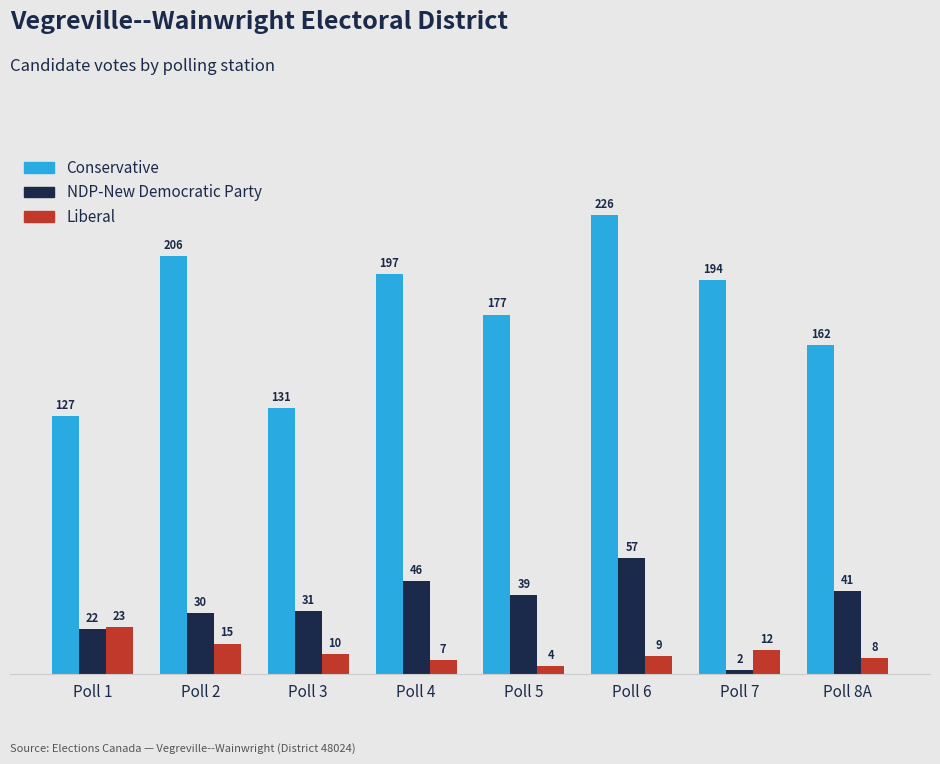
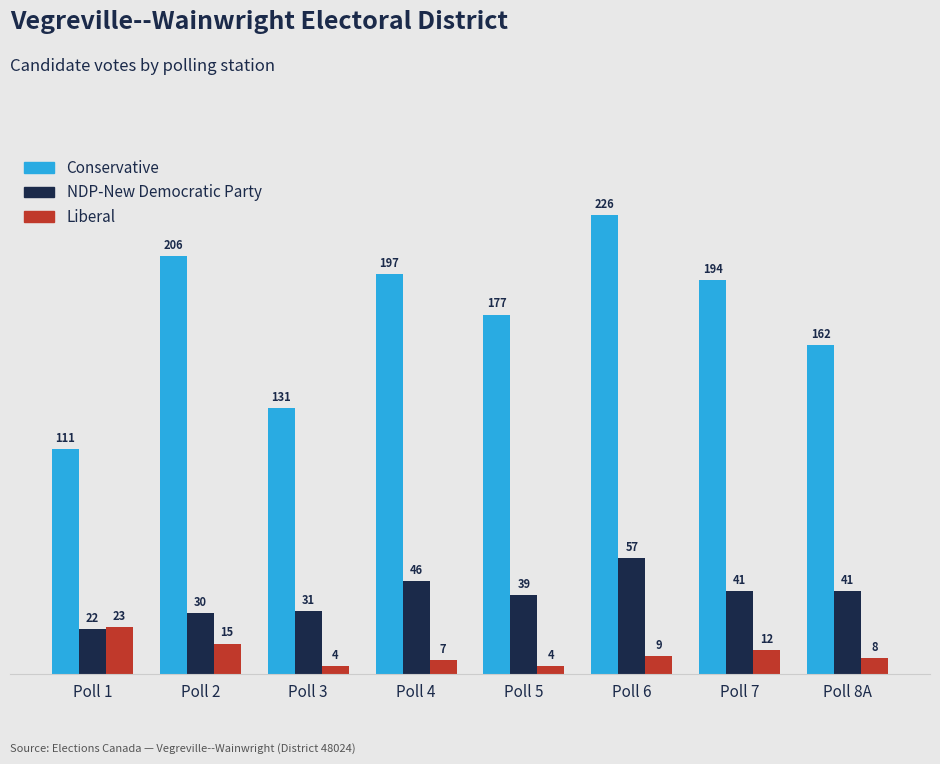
Conservative, Poll 1: 127 -> 111
Liberal, Poll 3: 10 -> 4
NDP-New Democratic Party, Poll 7: 2 -> 41
